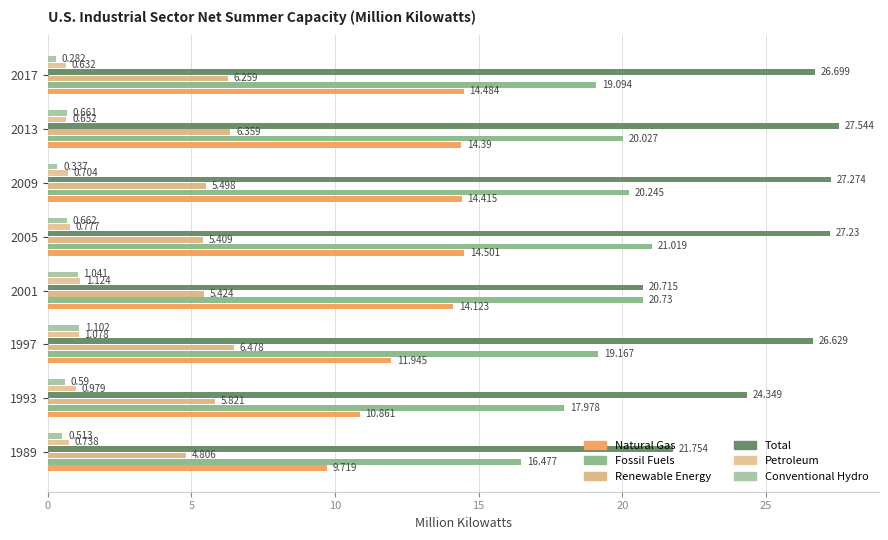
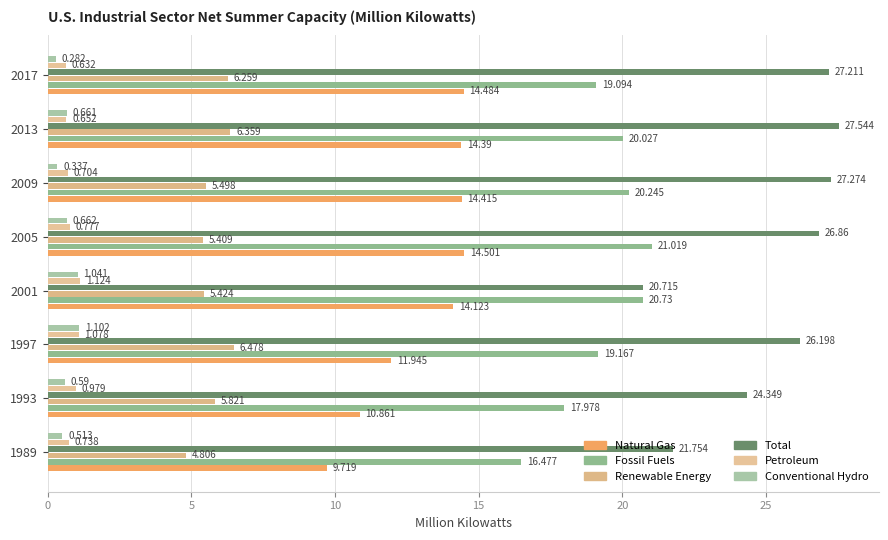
Total, 2017: 26.699 -> 27.211
Total, 2005: 27.23 -> 26.86
Total, 1997: 26.629 -> 26.198
